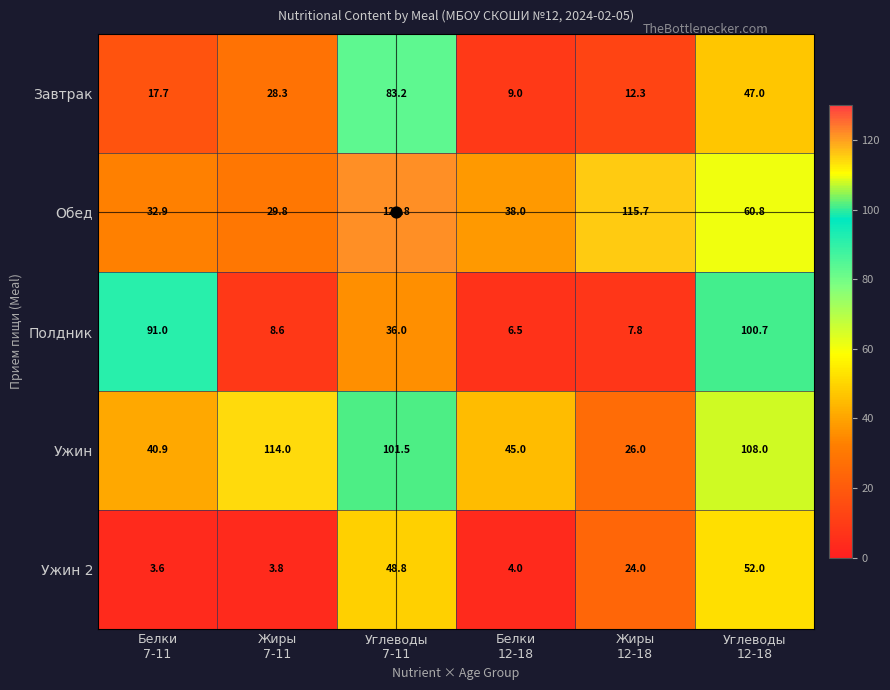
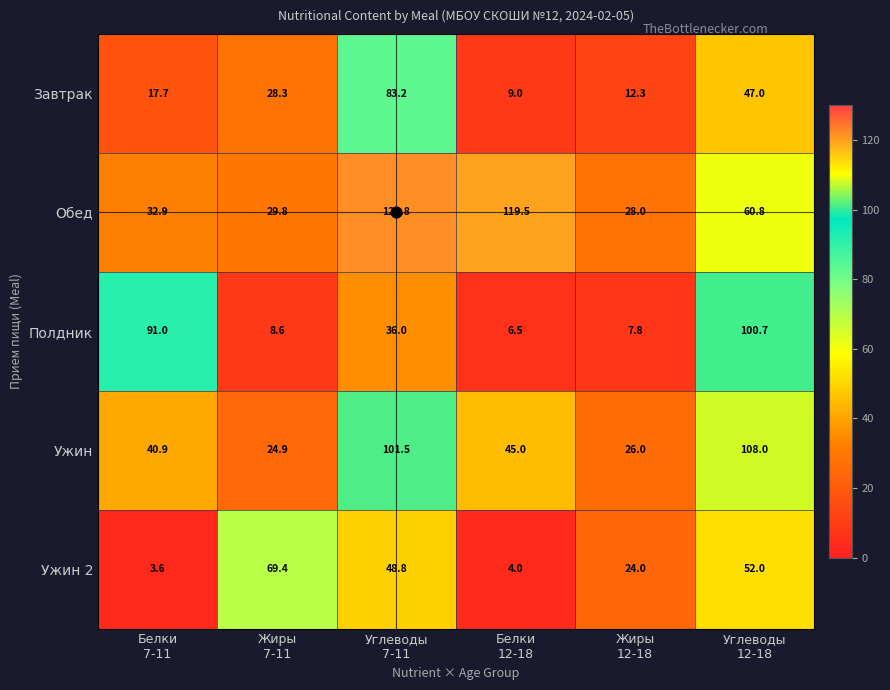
Обед, Белки 12-18: 38.0 -> 119.5
Обед, Жиры 12-18: 115.7 -> 28.0
Ужин, Жиры 7-11: 114.0 -> 24.9
Ужин 2, Жиры 7-11: 3.8 -> 69.4
